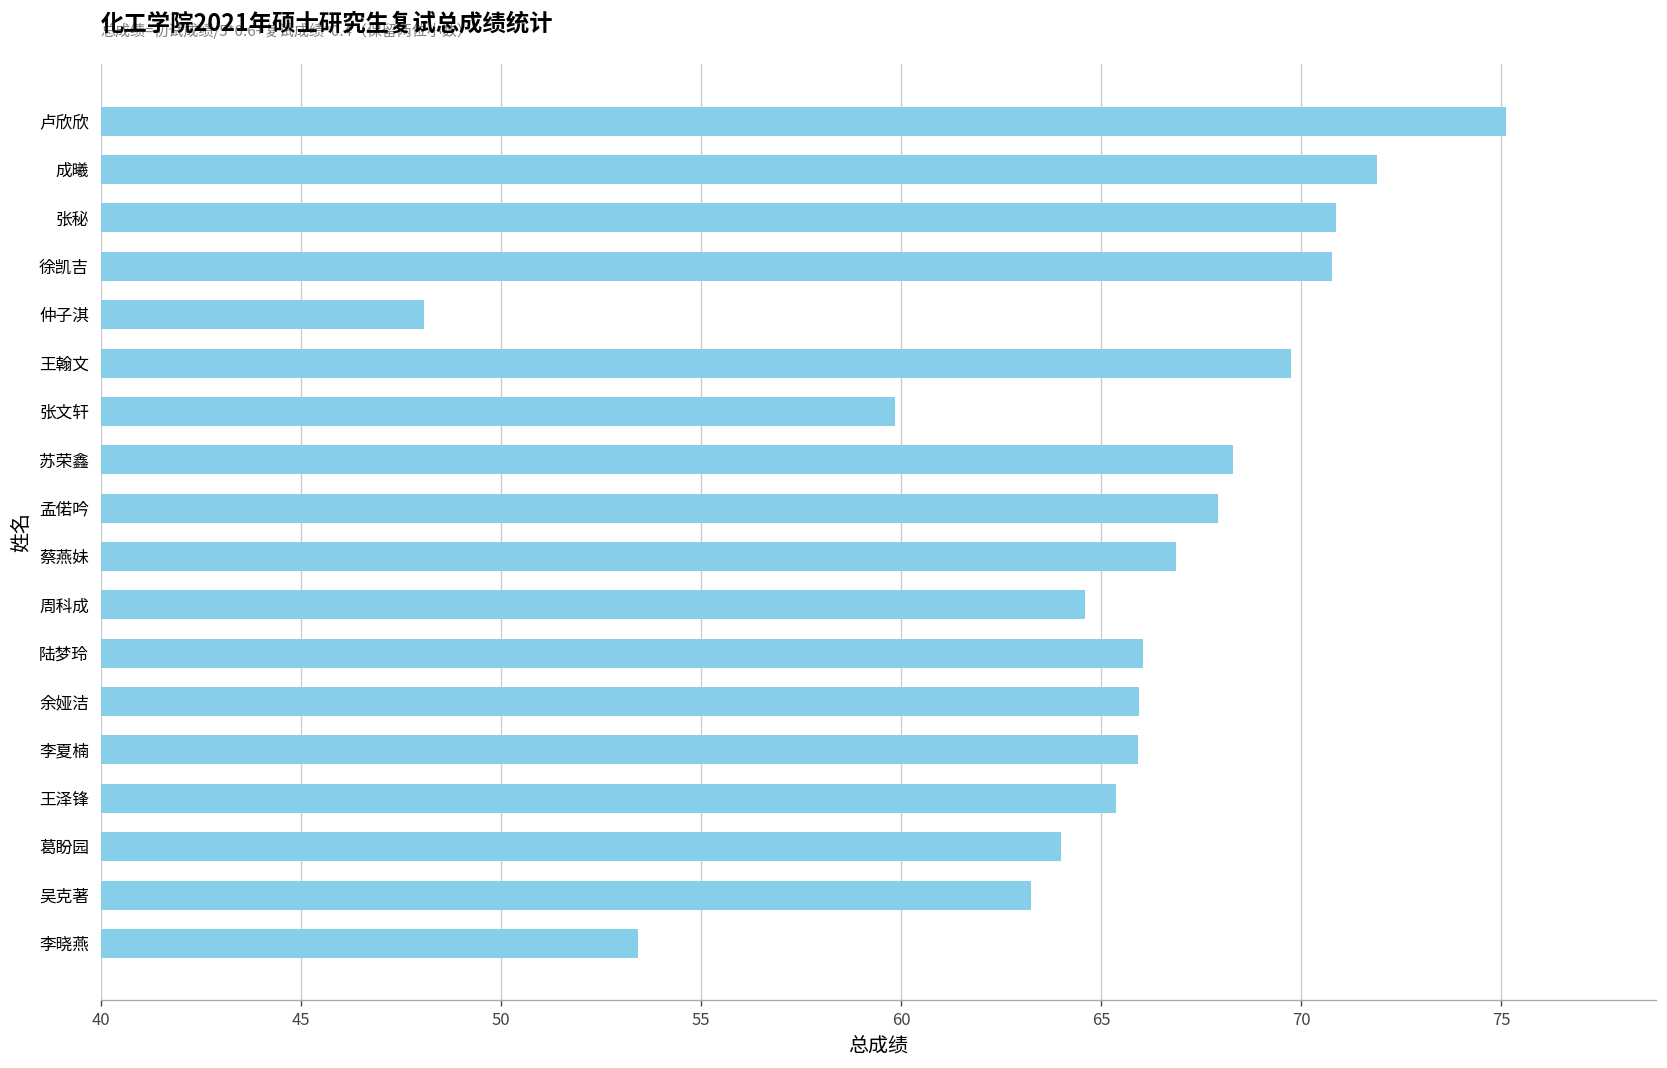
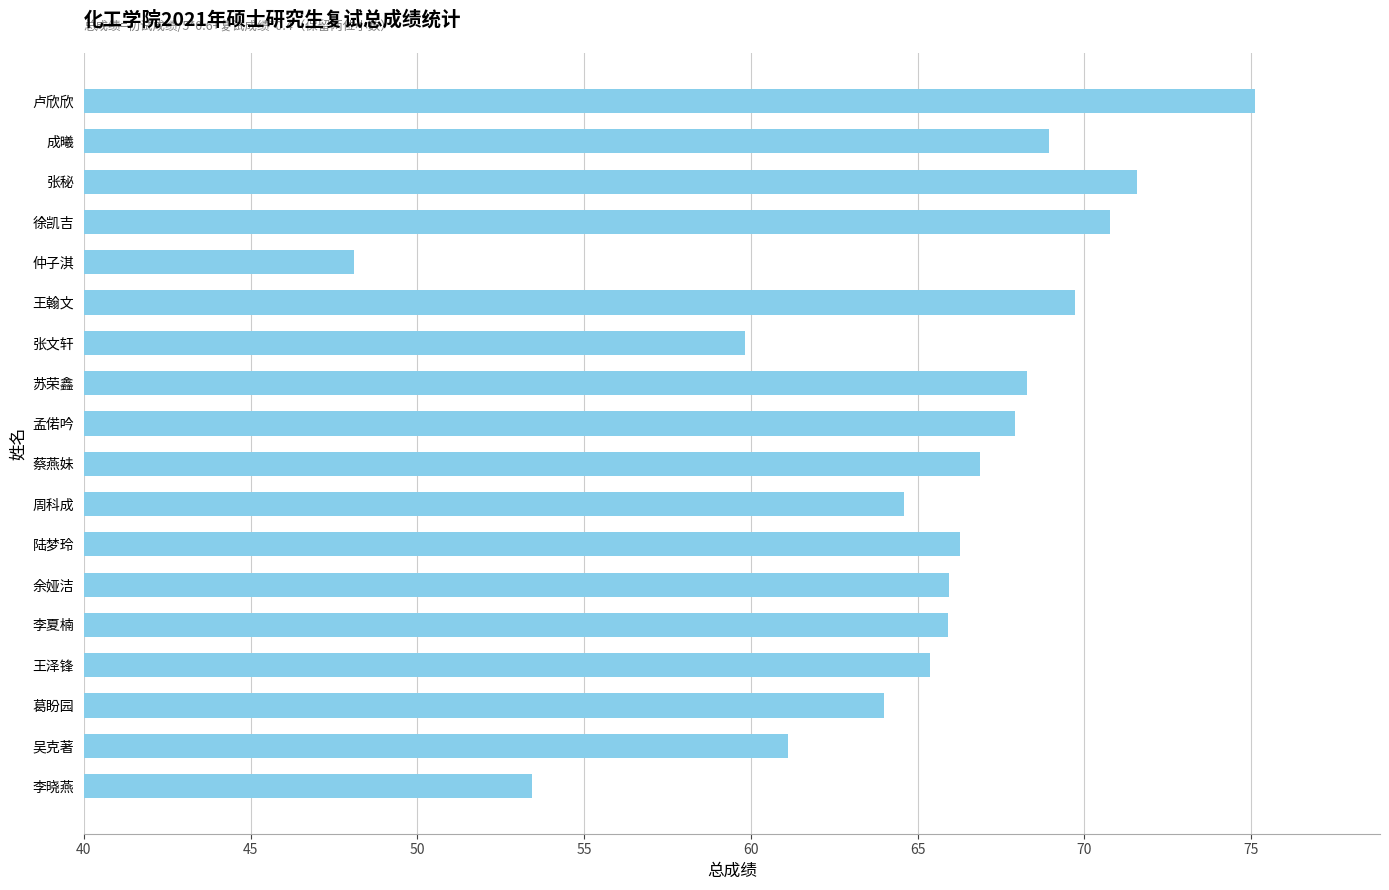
成曦: 71.9 -> 68.9
张秘: 70.9 -> 71.6
陆梦玲: 66.0 -> 66.3
吴克著: 63.2 -> 61.1
